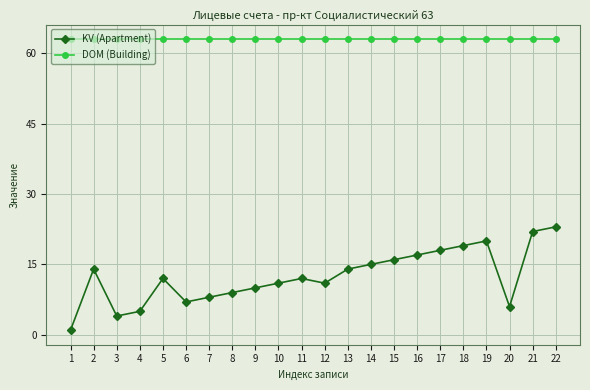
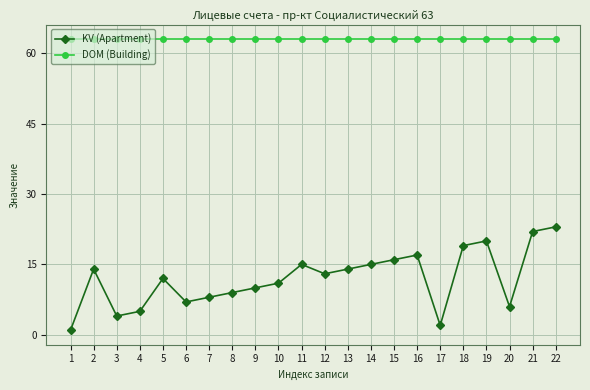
KV (Apartment), 11: 12 -> 15
KV (Apartment), 12: 11 -> 13
KV (Apartment), 17: 18 -> 2
